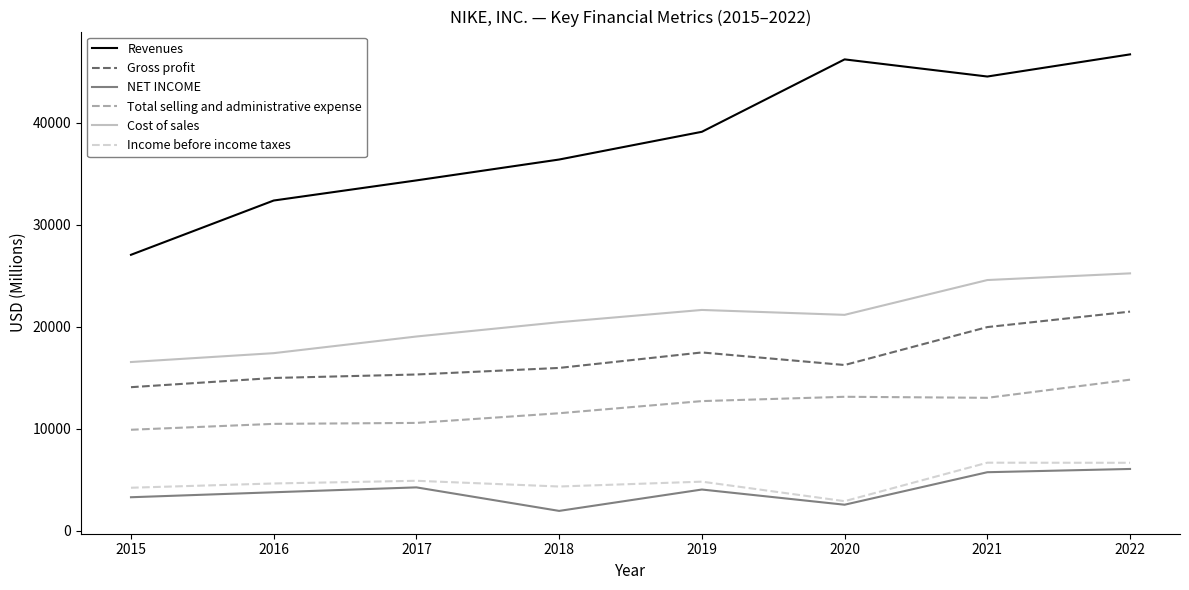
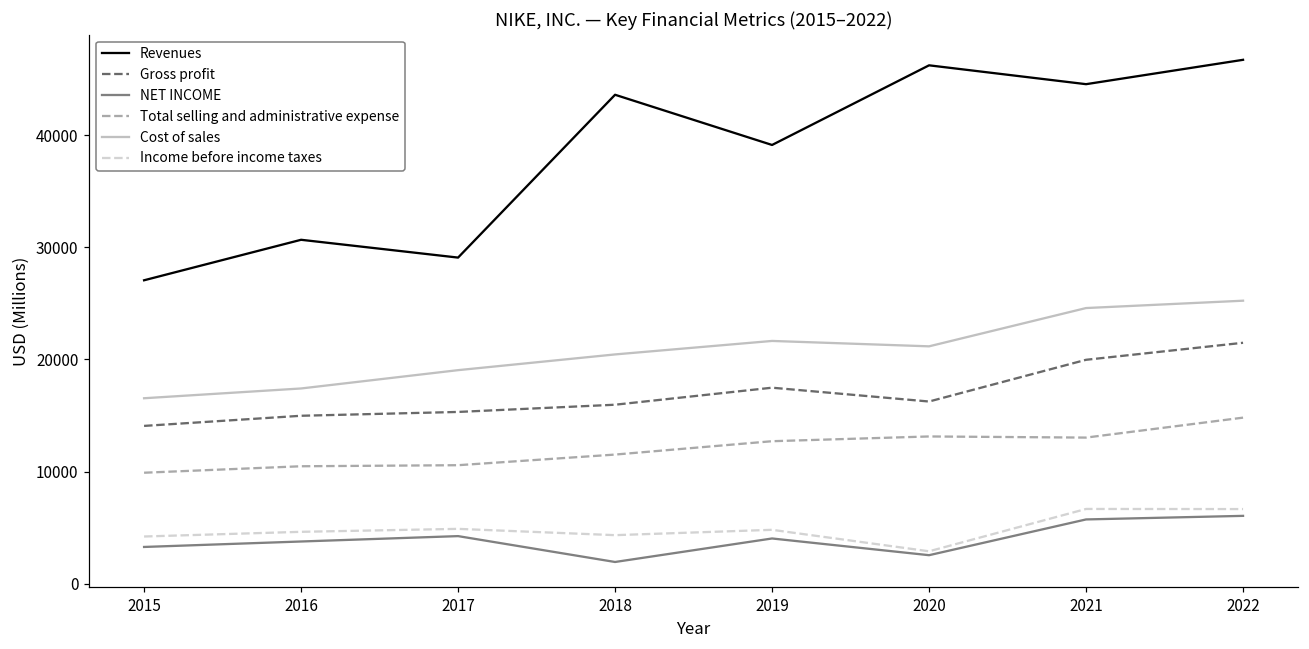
Revenues, 2016: 32400 -> 30700
Revenues, 2017: 34400 -> 29100
Revenues, 2018: 36400 -> 43600
